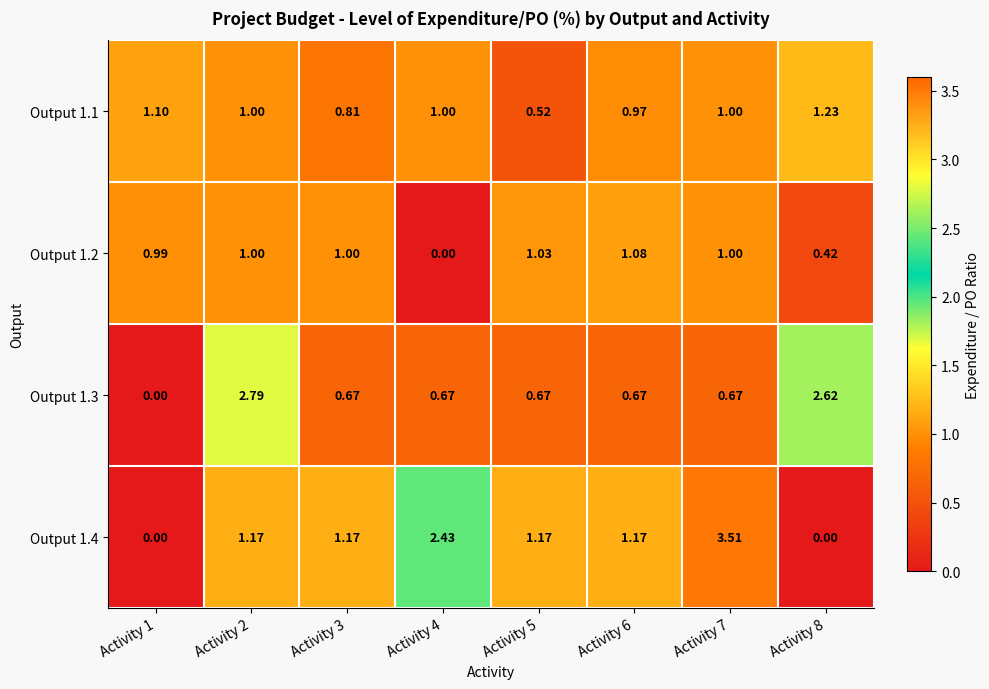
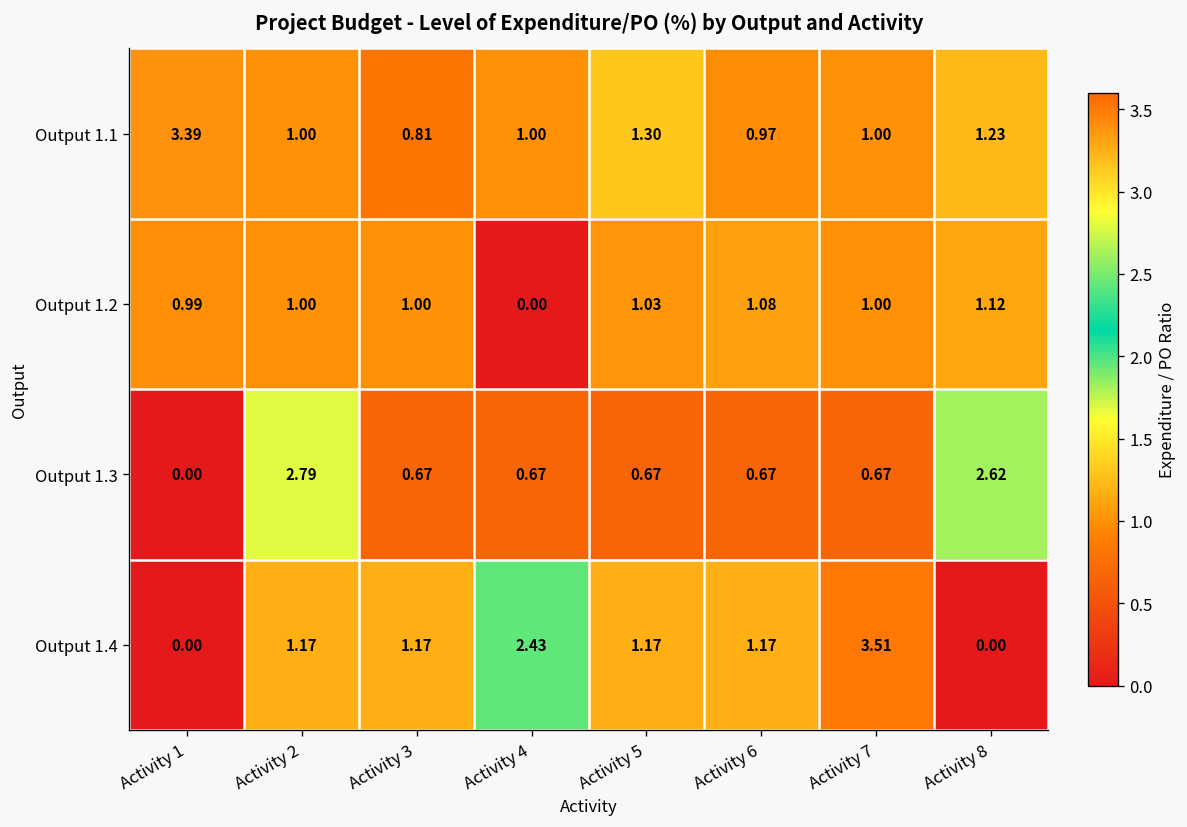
Output 1.1, Activity 1: 1.10 -> 3.39
Output 1.1, Activity 5: 0.52 -> 1.30
Output 1.2, Activity 8: 0.42 -> 1.12
